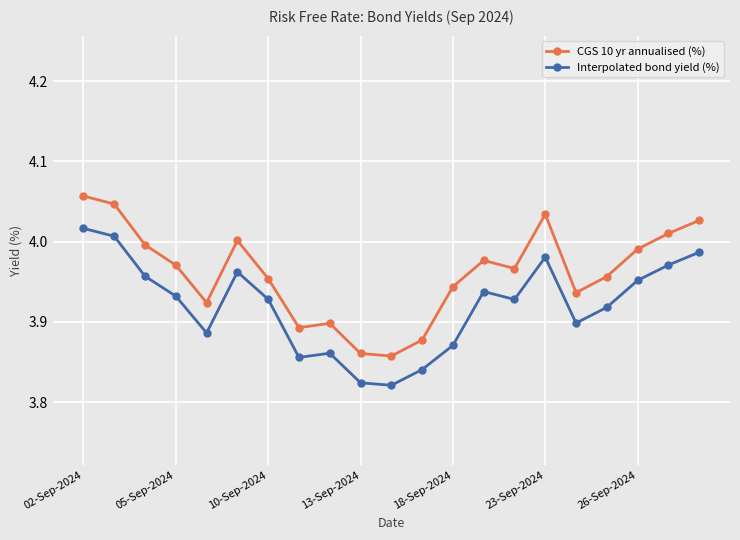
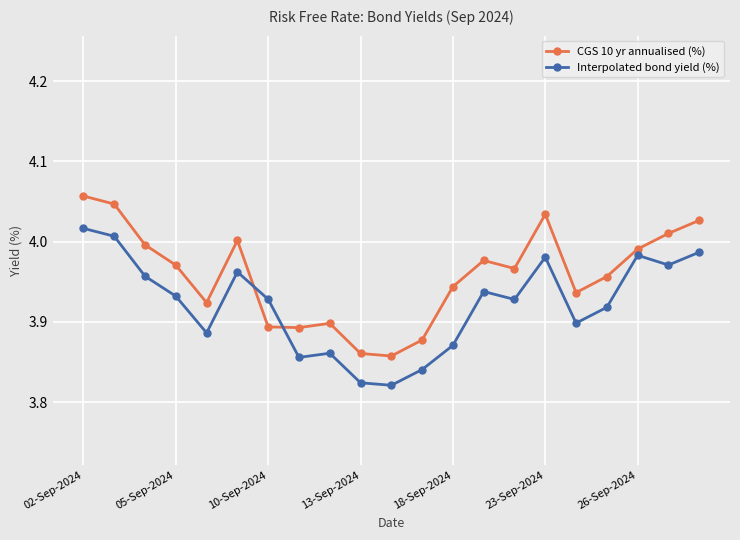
CGS 10 yr annualised (%), 10-Sep-2024: 3.95 -> 3.89
Interpolated bond yield (%), 26-Sep-2024: 3.95 -> 3.98
